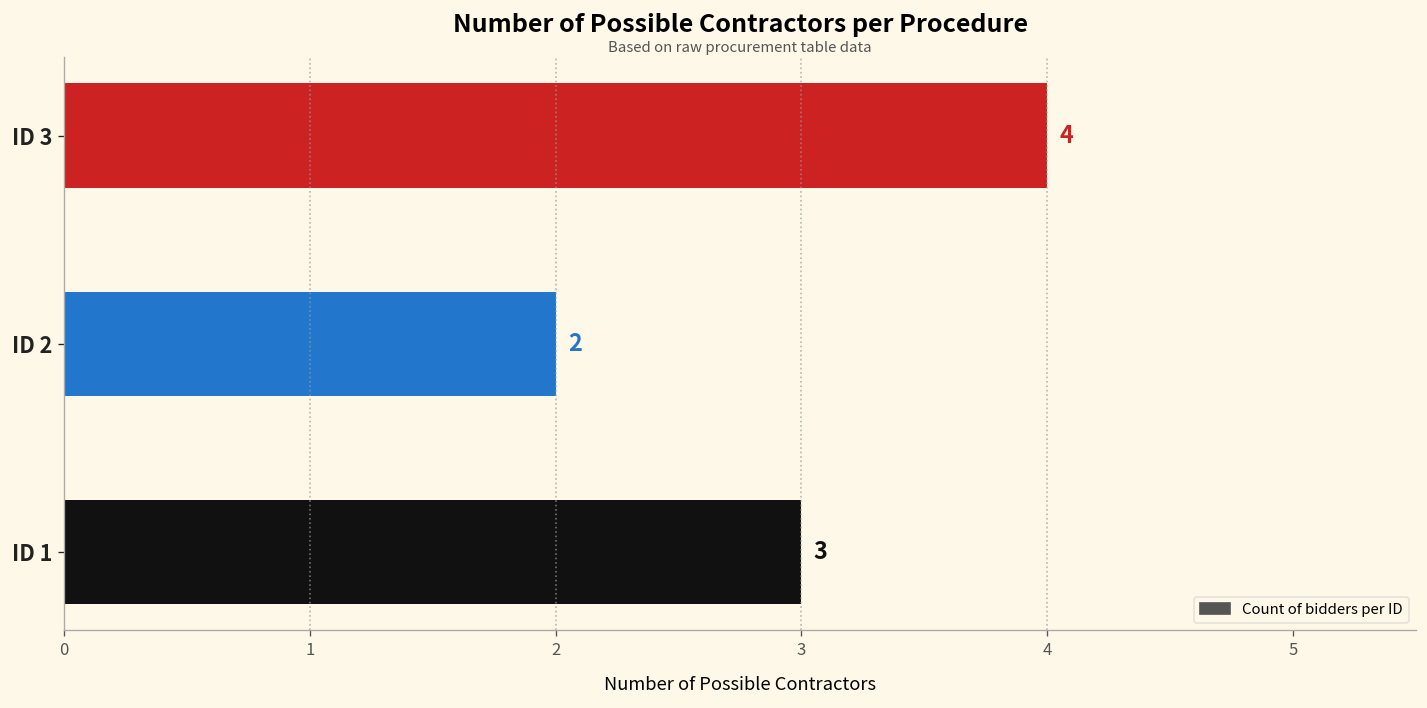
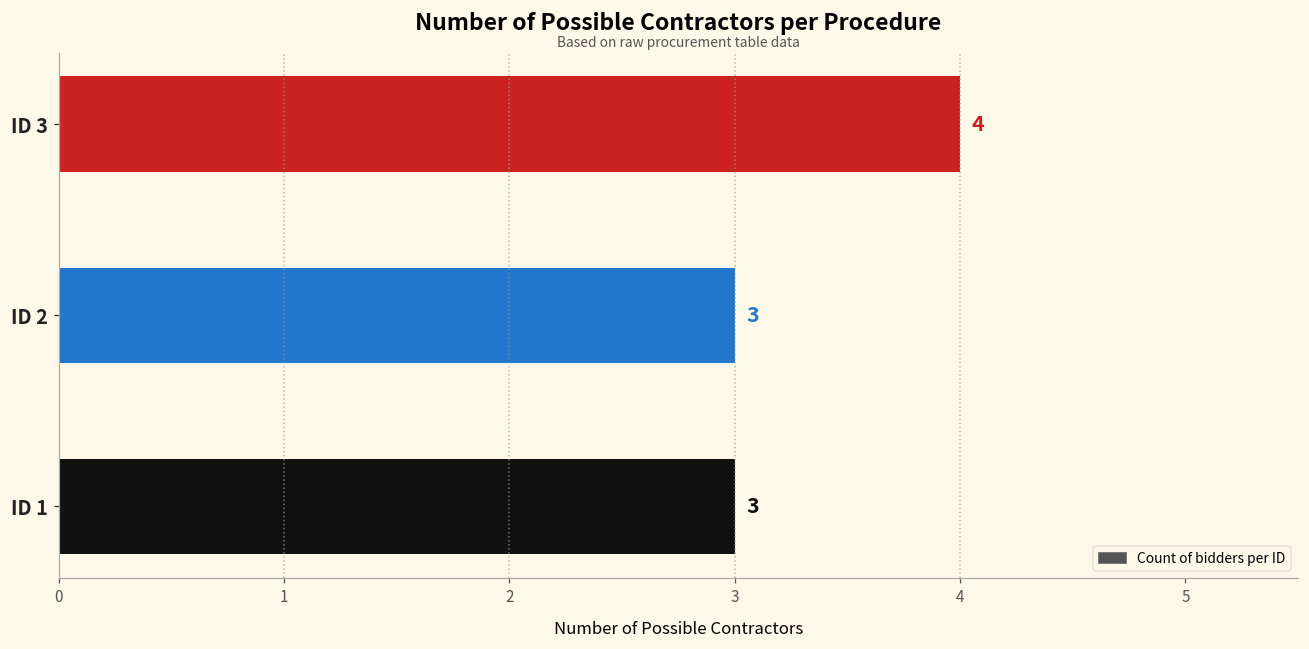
ID 2: 2 -> 3
